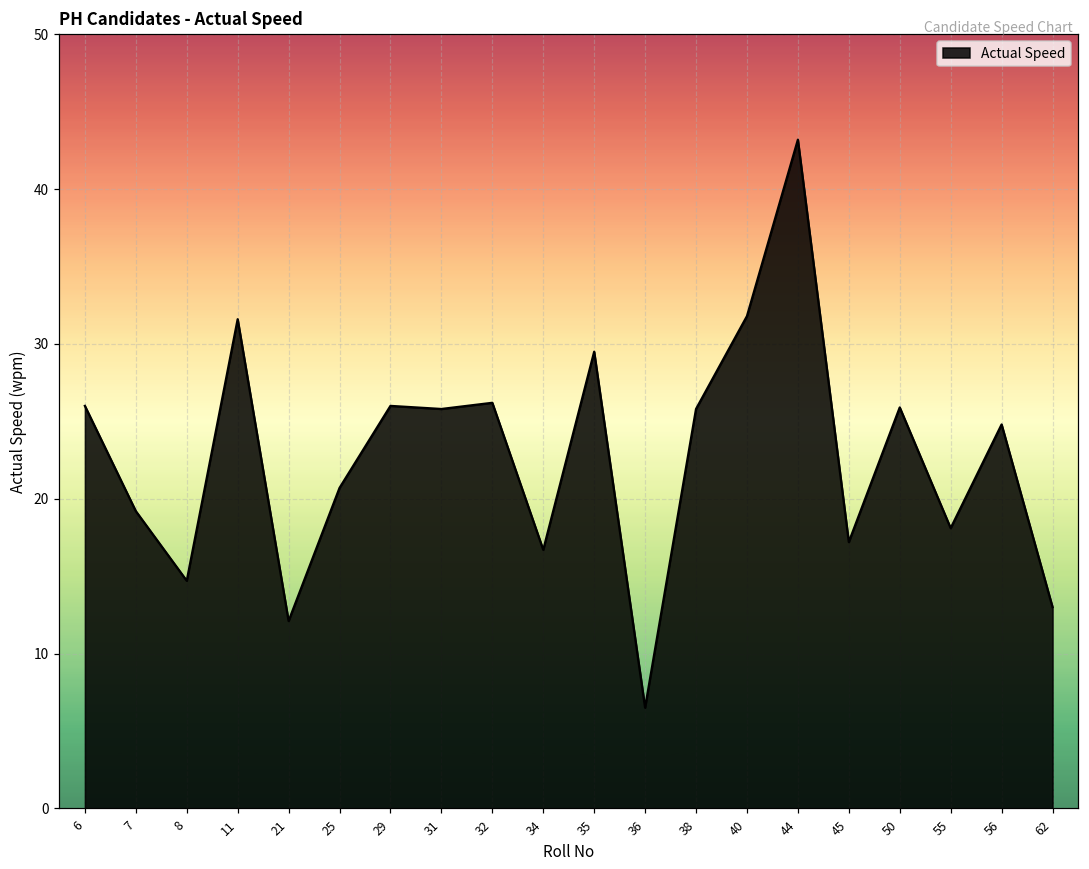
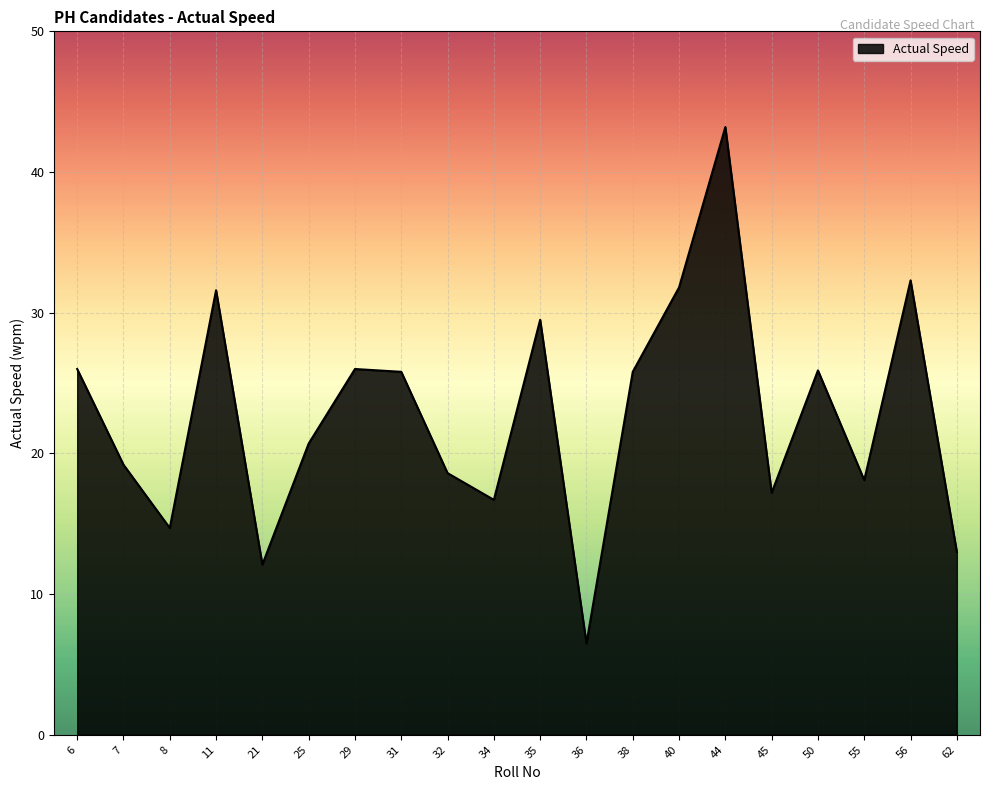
32: 26.2 -> 18.6
56: 24.8 -> 32.3
